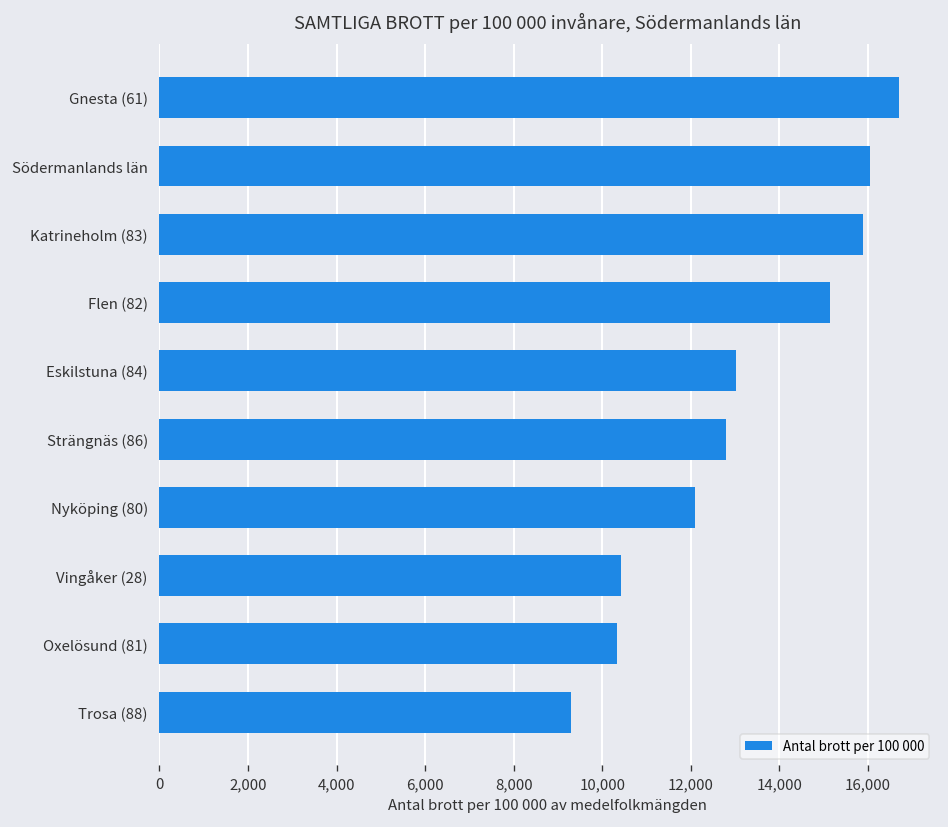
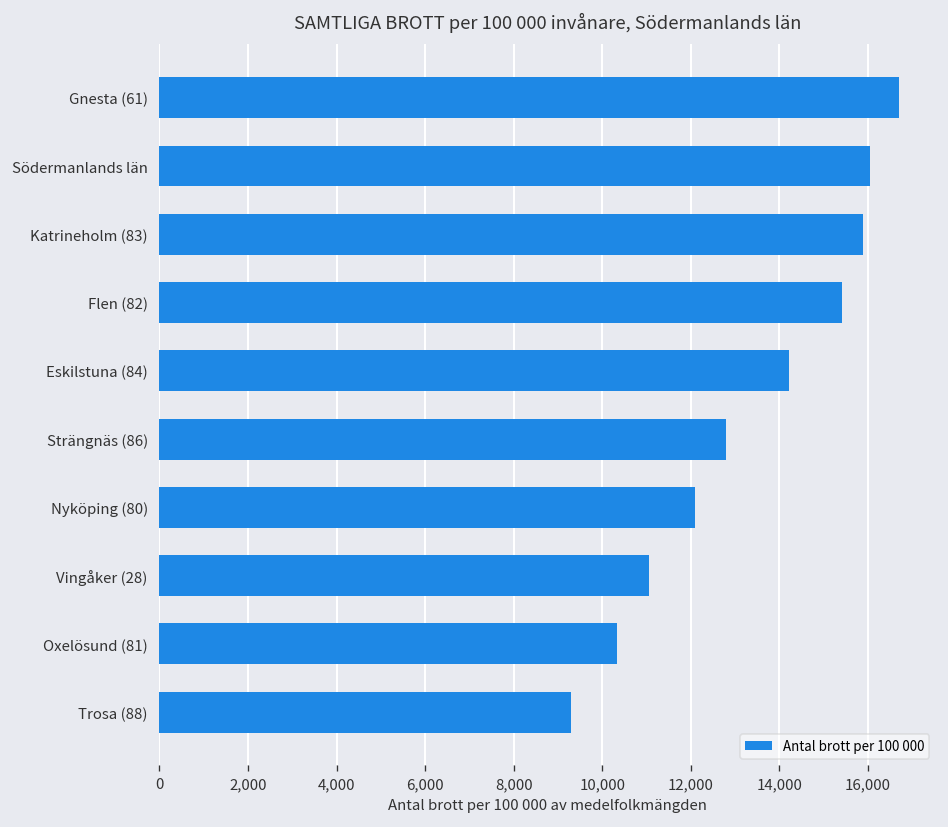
Flen (82): 15,100 -> 15,400
Eskilstuna (84): 13,000 -> 14,200
Vingåker (28): 10,400 -> 11,100
